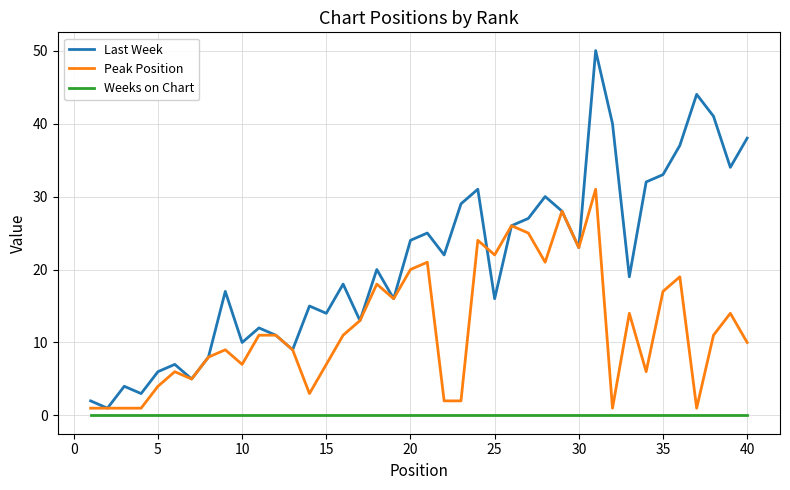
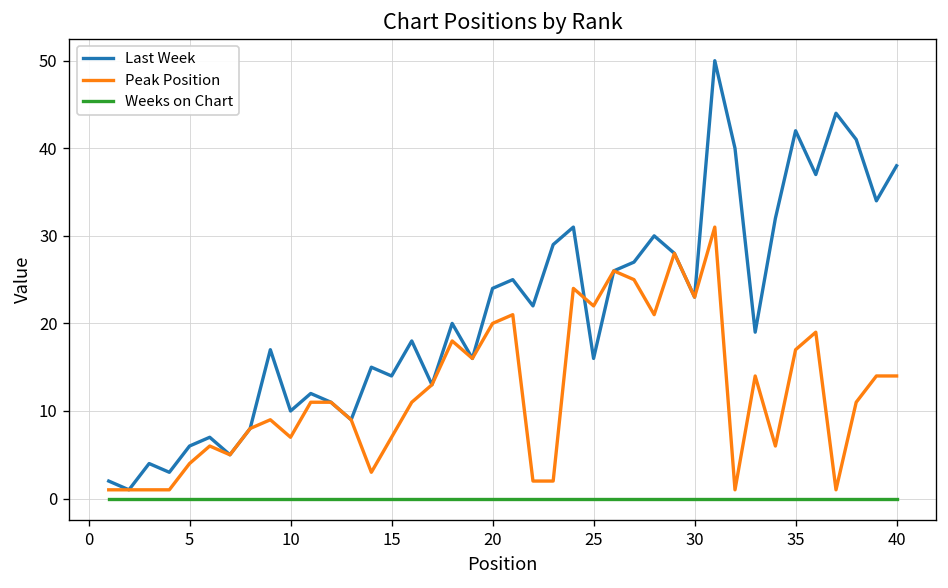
Last Week, 35: 33 -> 42
Peak Position, 40: 10 -> 14
